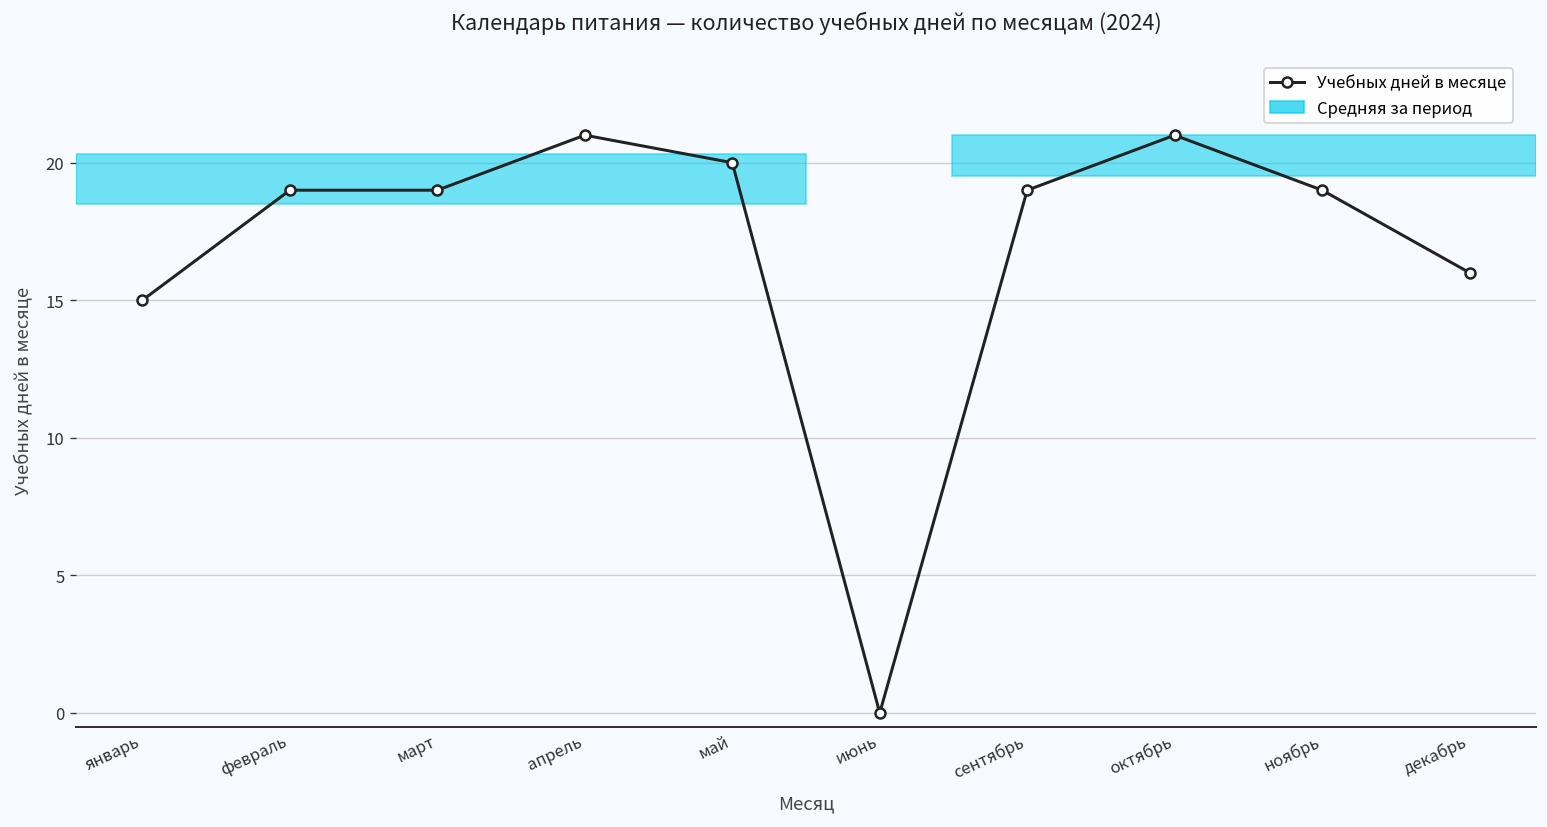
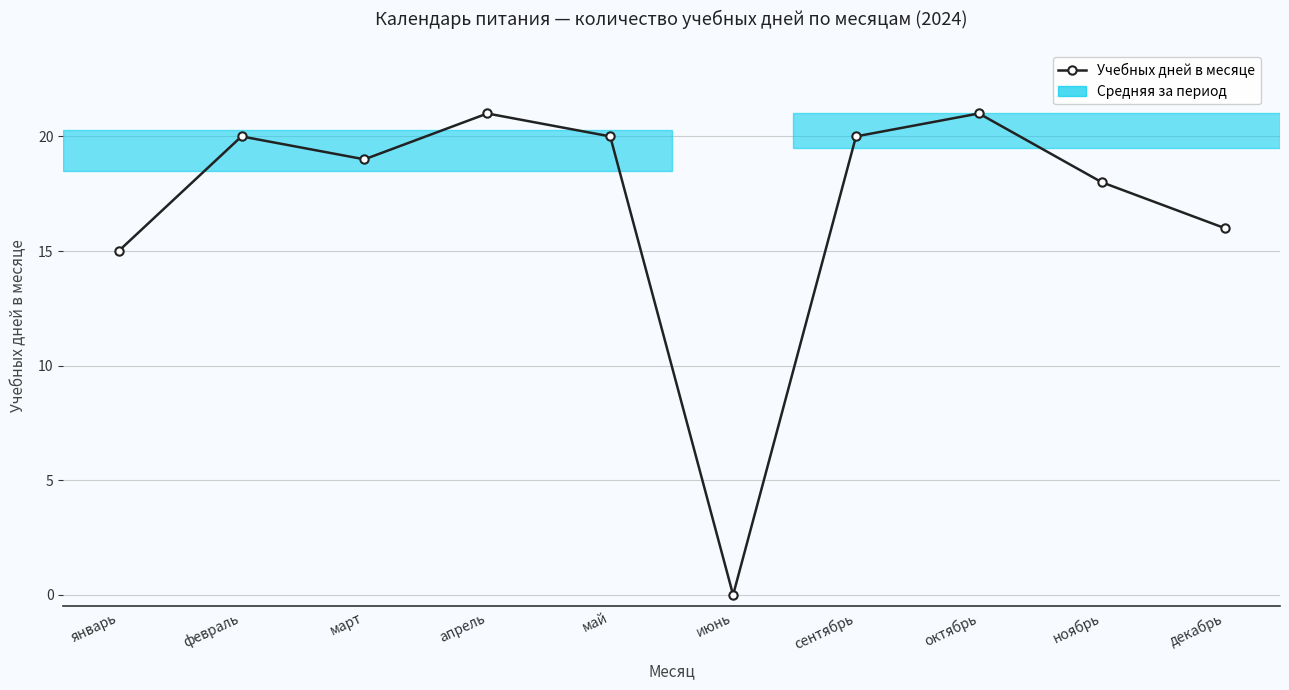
февраль: 19 -> 20
сентябрь: 19 -> 20
ноябрь: 19 -> 18
